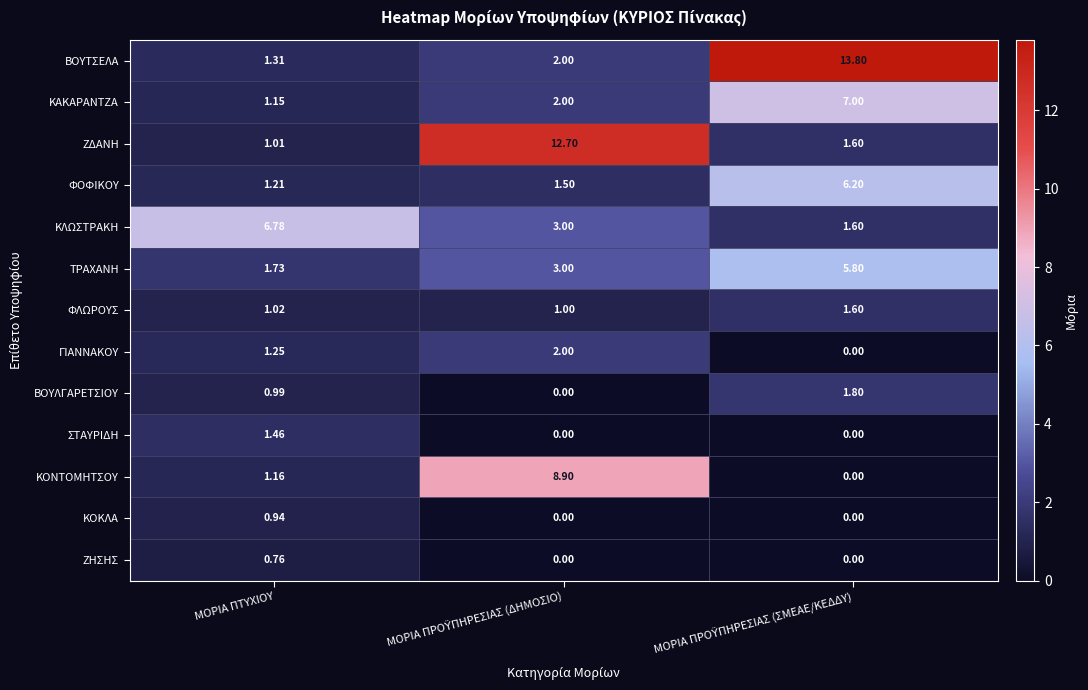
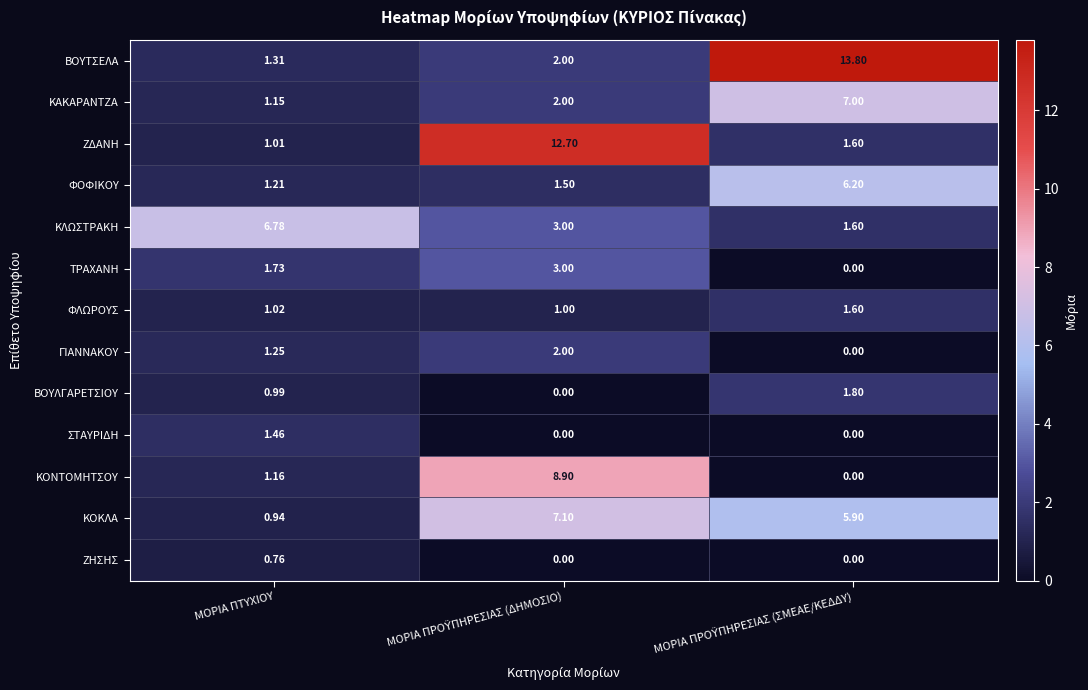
ΤΡΑΧΑΝΗ, ΜΟΡΙΑ ΠΡΟΫΠΗΡΕΣΙΑΣ (ΣΜΕΑΕ/ΚΕΔΔΥ): 5.80 -> 0.00
ΚΟΚΛΑ, ΜΟΡΙΑ ΠΡΟΫΠΗΡΕΣΙΑΣ (ΔΗΜΟΣΙΟ): 0.00 -> 7.10
ΚΟΚΛΑ, ΜΟΡΙΑ ΠΡΟΫΠΗΡΕΣΙΑΣ (ΣΜΕΑΕ/ΚΕΔΔΥ): 0.00 -> 5.90
